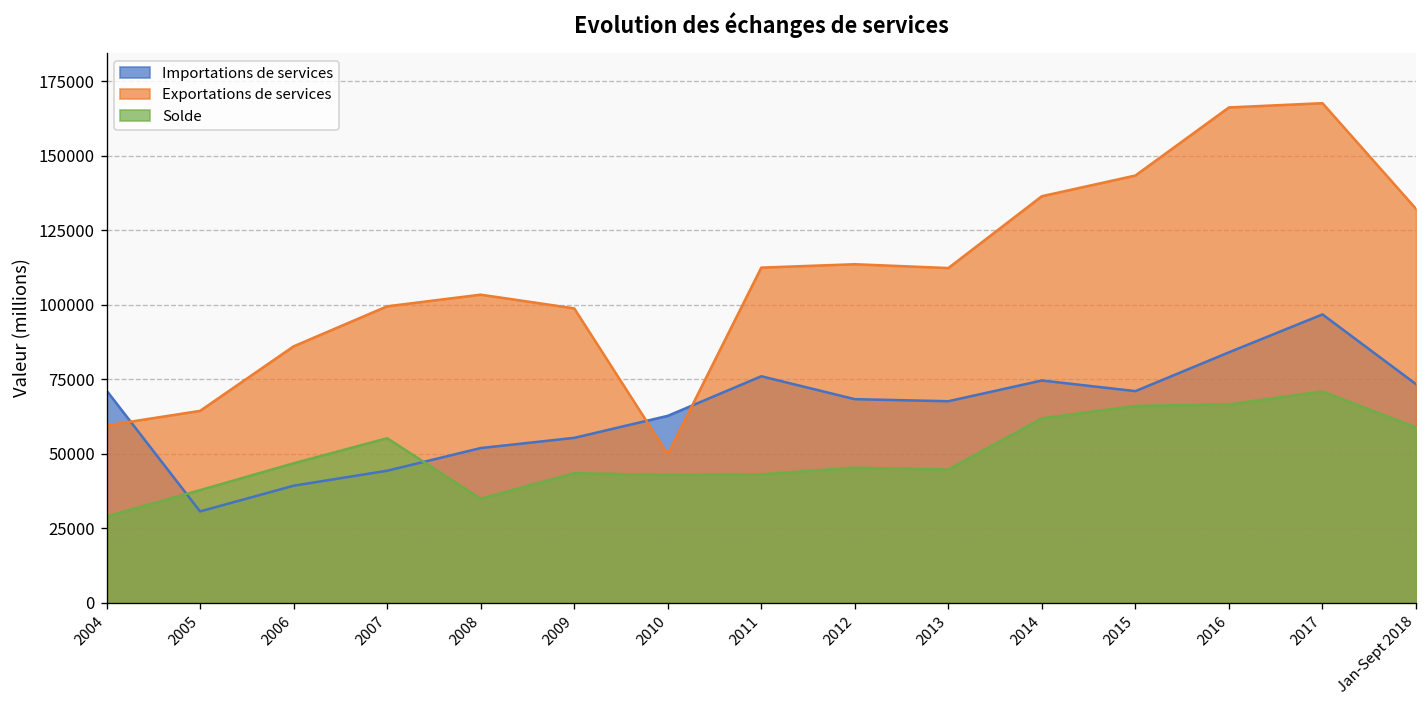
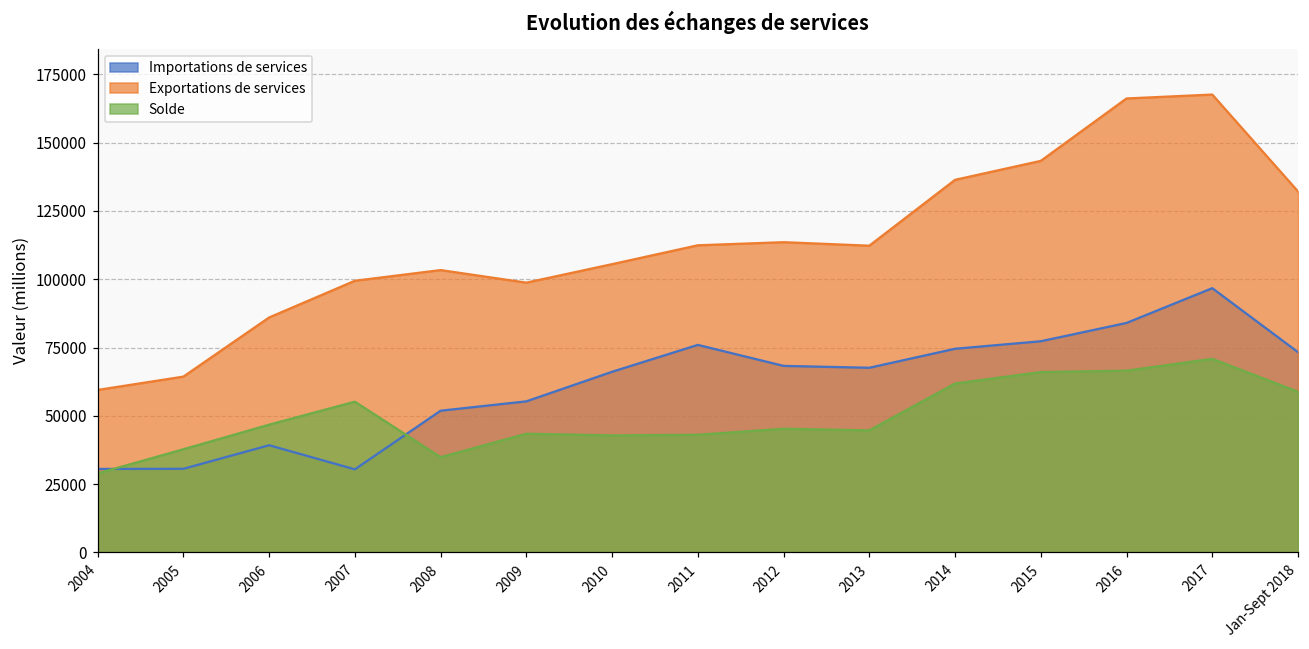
Importations de services, 2004: 71000 -> 31000
Importations de services, 2007: 44000 -> 30000
Importations de services, 2010: 63000 -> 66000
Exportations de services, 2010: 50000 -> 106000
Importations de services, 2015: 71000 -> 77000
